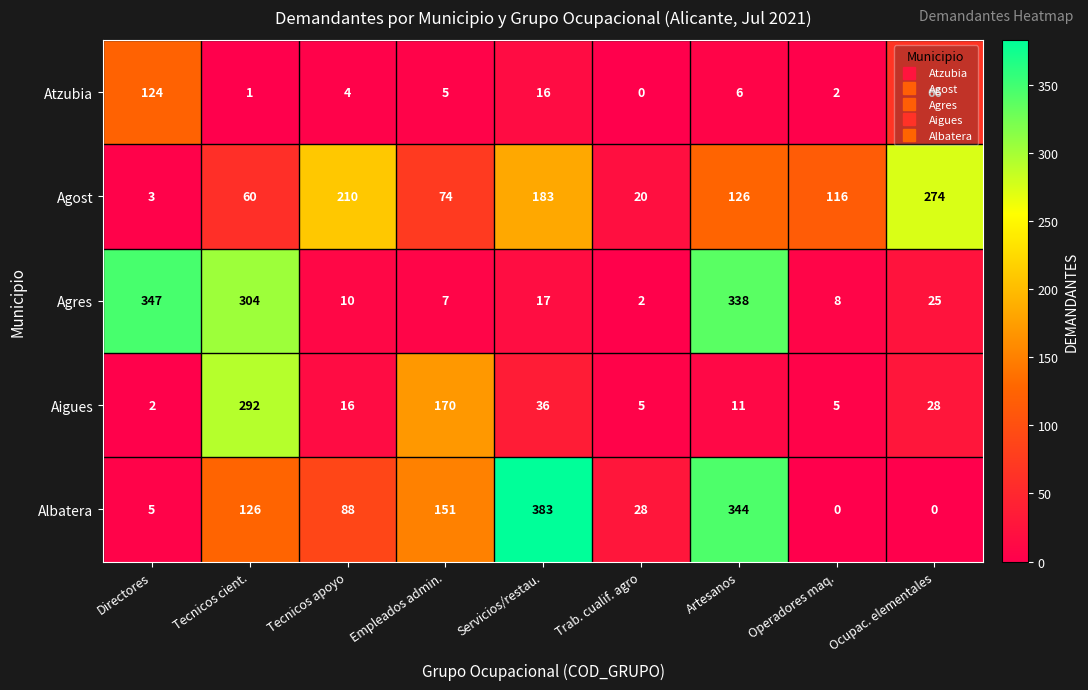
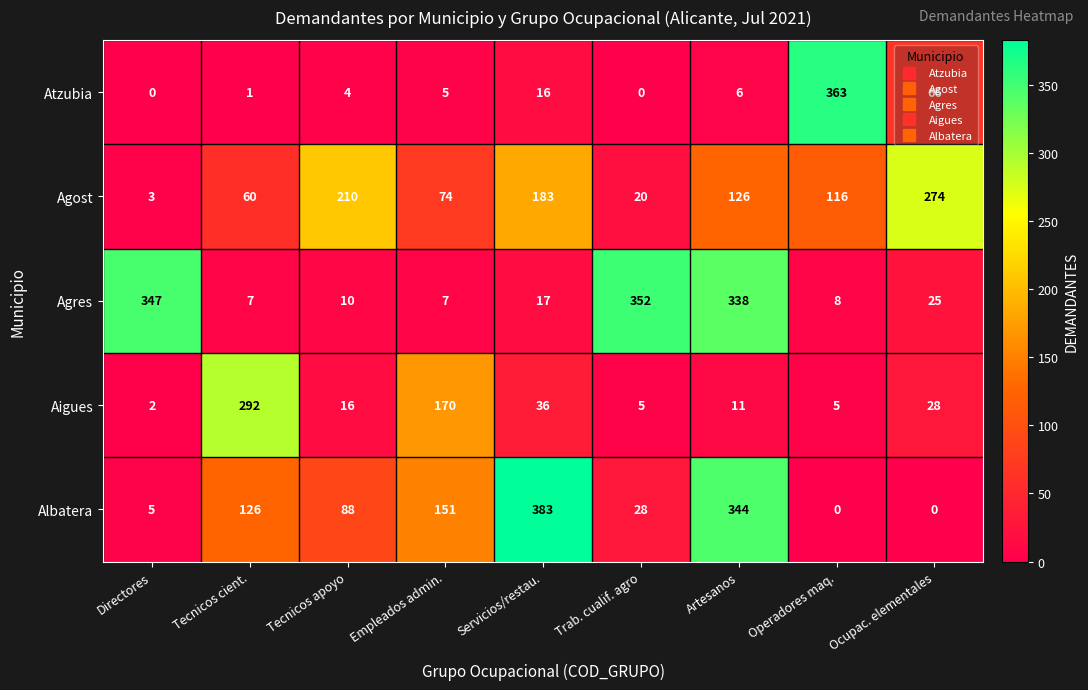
Atzubia, Directores: 124 -> 0
Atzubia, Operadores maq.: 2 -> 363
Agres, Tecnicos cient.: 304 -> 7
Agres, Trab. cualif. agro: 2 -> 352
